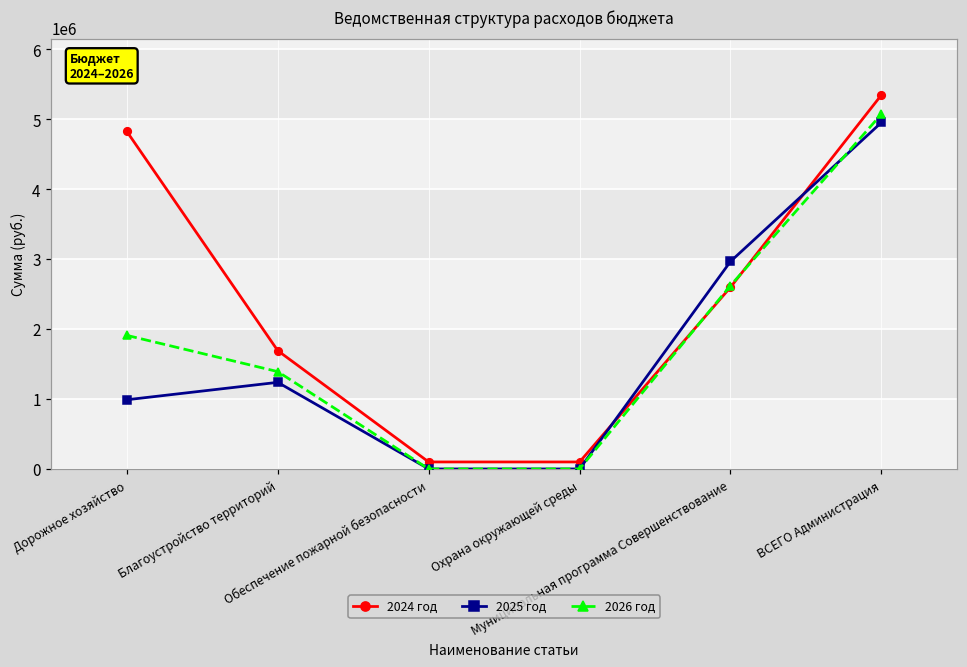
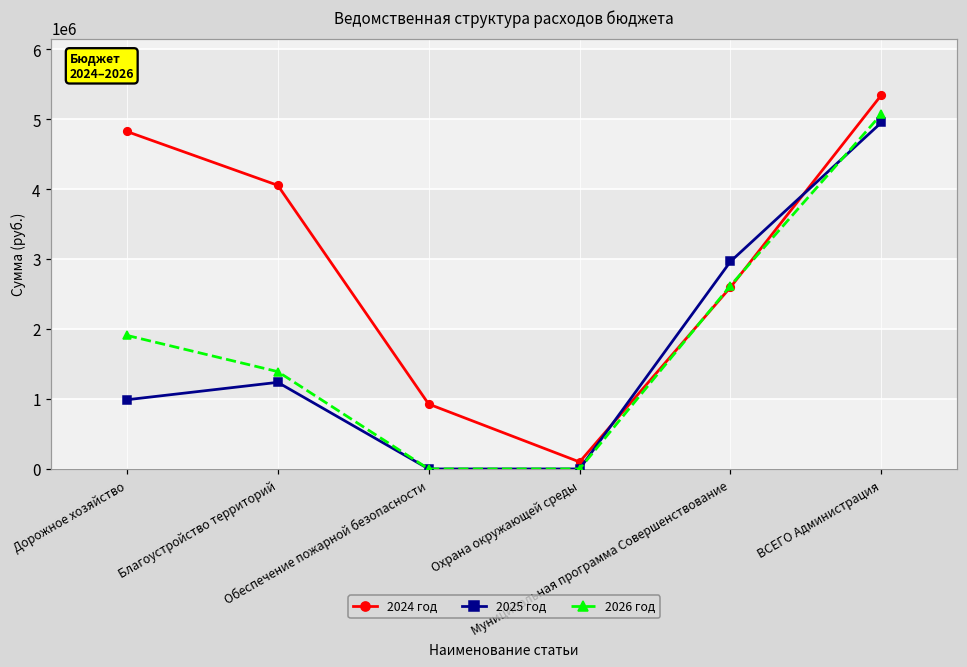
2024 год, Благоустройство территорий: 1700000 -> 4100000
2024 год, Обеспечение пожарной безопасности: 100000 -> 900000
